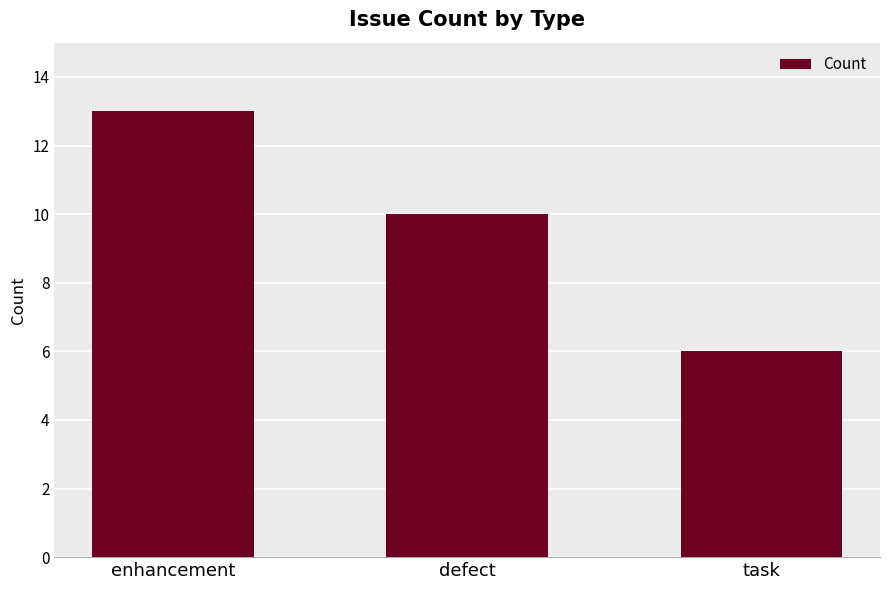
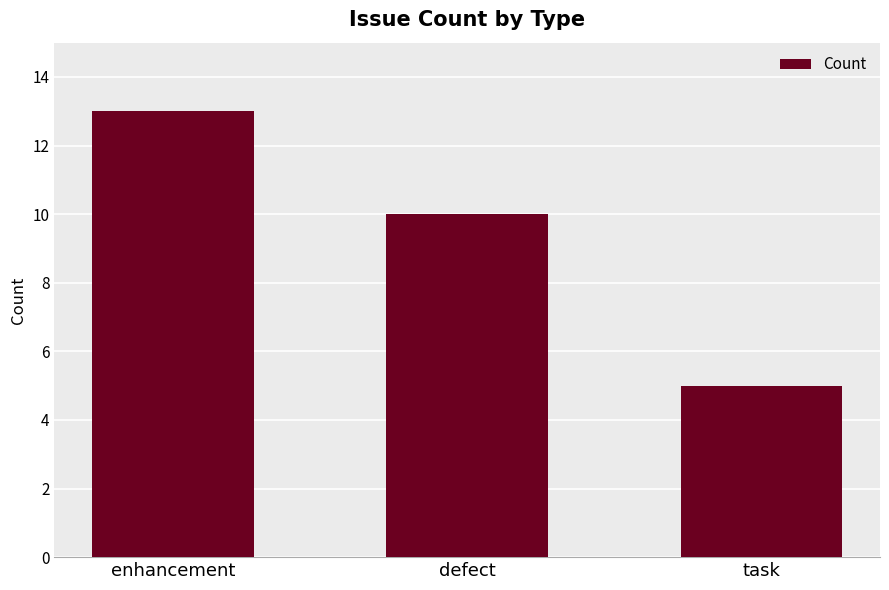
task: 6 -> 5
